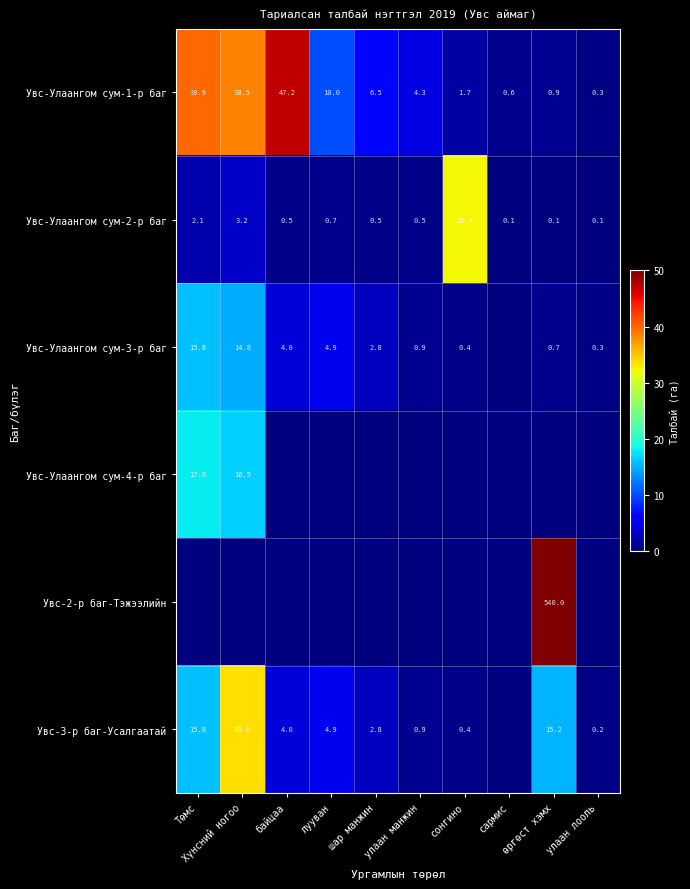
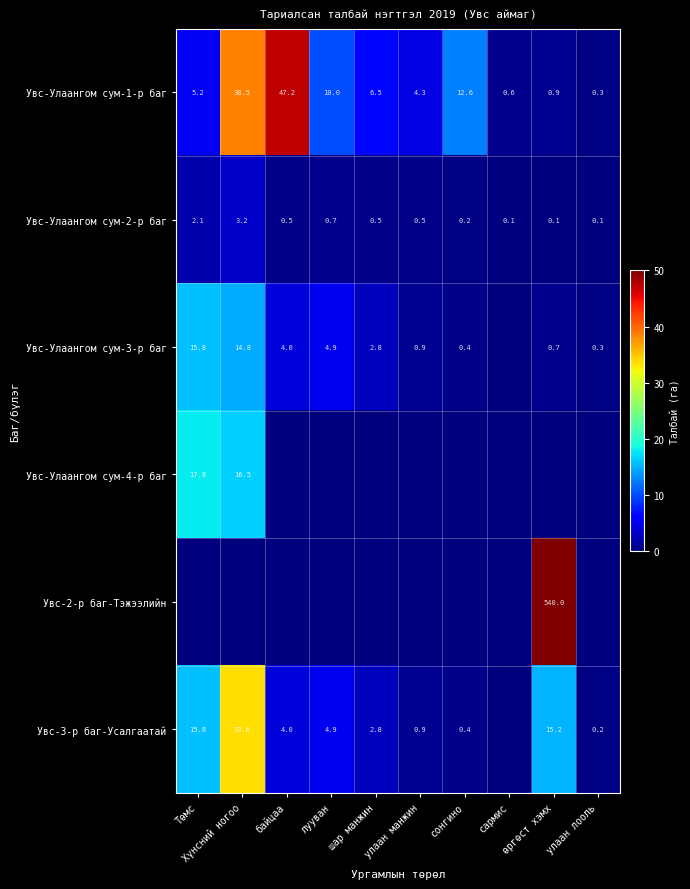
Увс-Улаангом сум-1-р баг, Төмс: 39.9 -> 5.2
Увс-Улаангом сум-1-р баг, сонгино: 1.7 -> 12.6
Увс-Улаангом сум-2-р баг, сонгино: 32.4 -> 0.2
